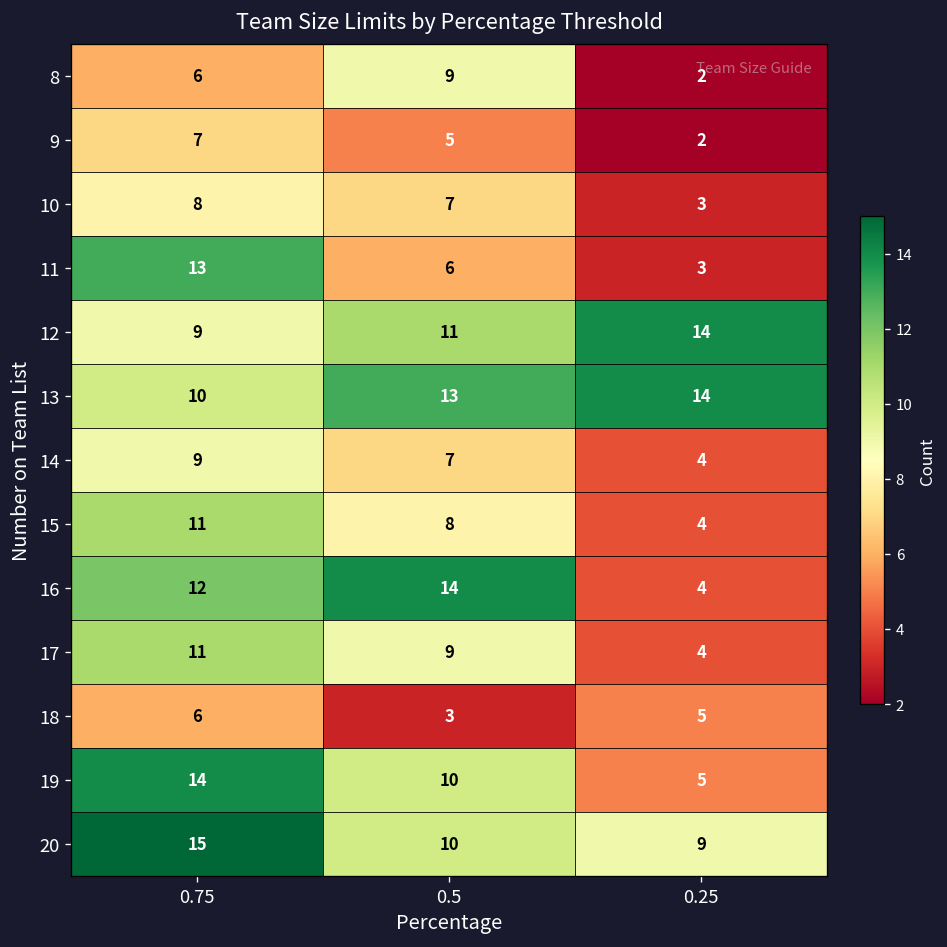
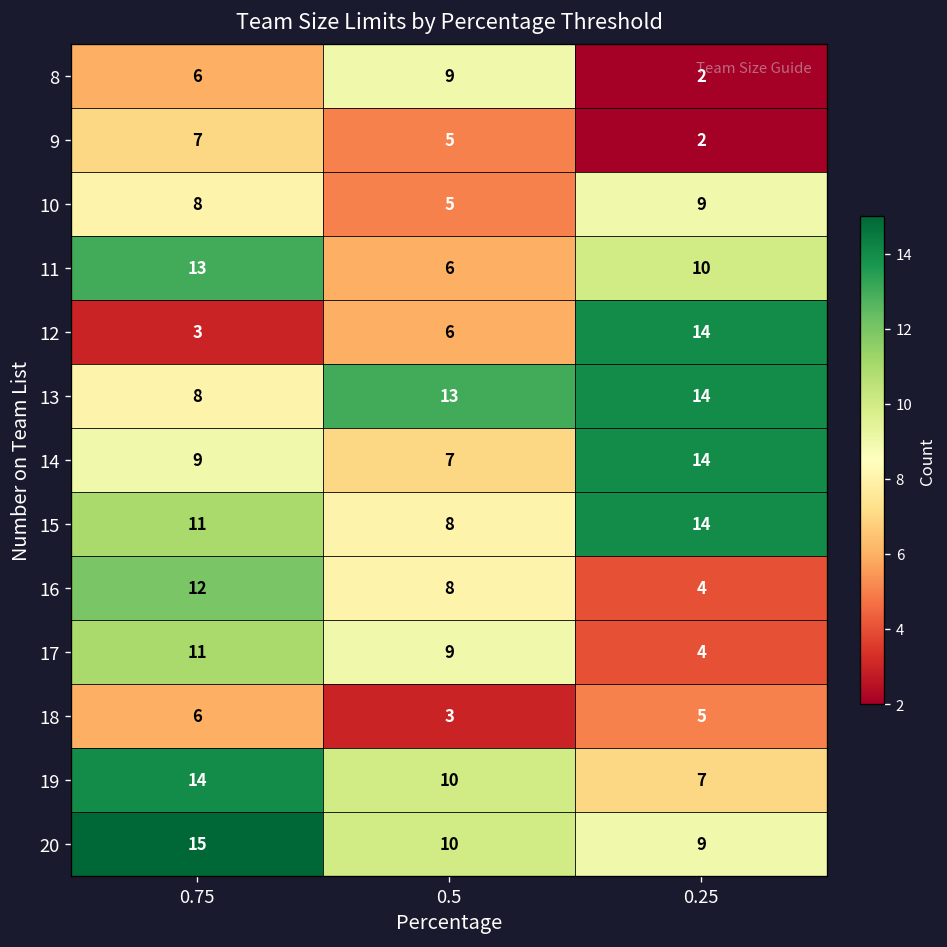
10, 0.5: 7 -> 5
10, 0.25: 3 -> 9
11, 0.25: 3 -> 10
12, 0.75: 9 -> 3
12, 0.5: 11 -> 6
13, 0.75: 10 -> 8
14, 0.25: 4 -> 14
15, 0.25: 4 -> 14
16, 0.5: 14 -> 8
19, 0.25: 5 -> 7
